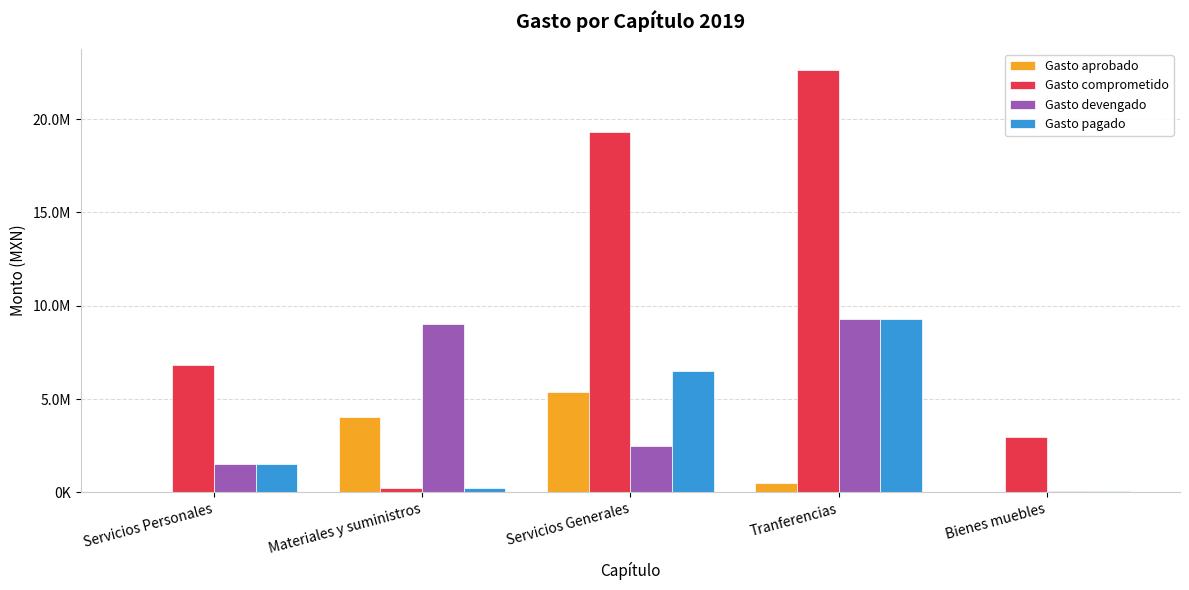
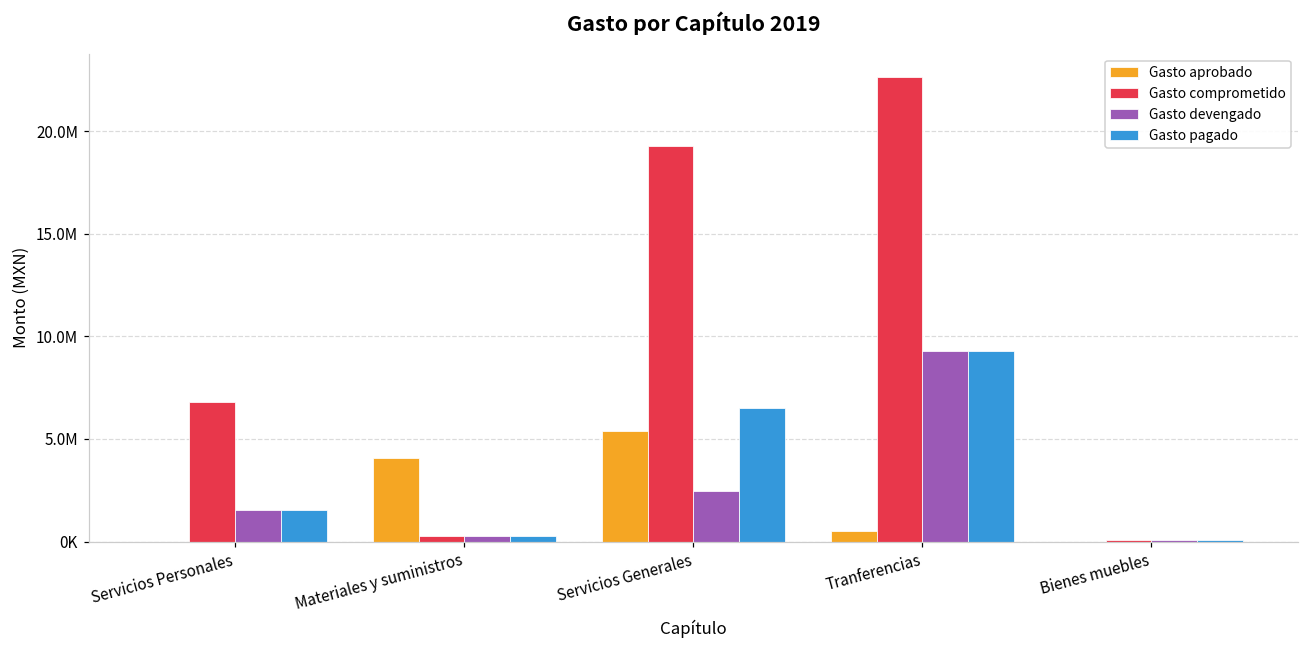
Gasto devengado, Materiales y suministros: 9000000 -> 200000
Gasto comprometido, Bienes muebles: 3000000 -> 100000
